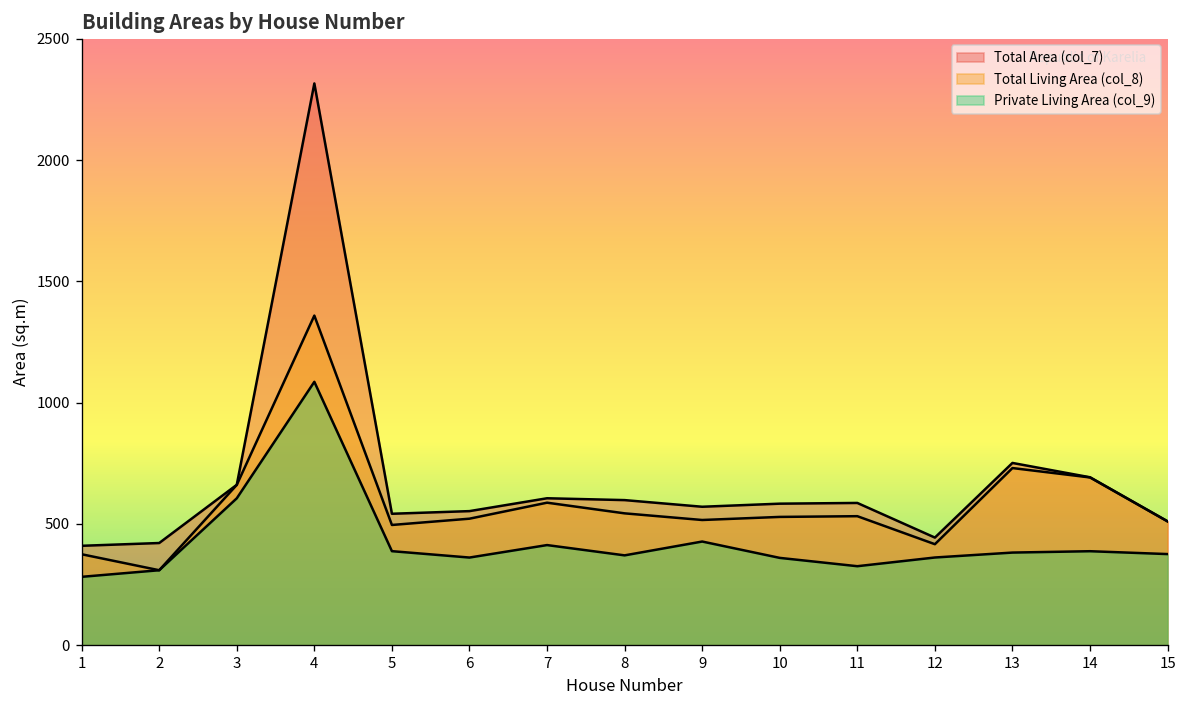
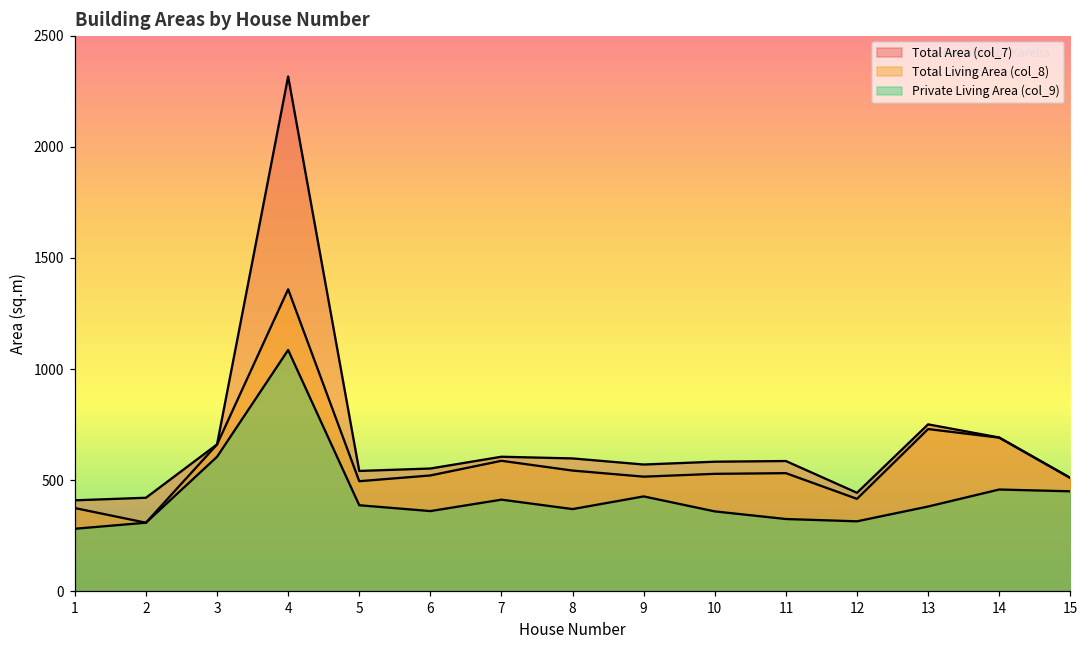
Private Living Area (col_9), 12: 360 -> 320
Private Living Area (col_9), 14: 390 -> 460
Private Living Area (col_9), 15: 380 -> 450
